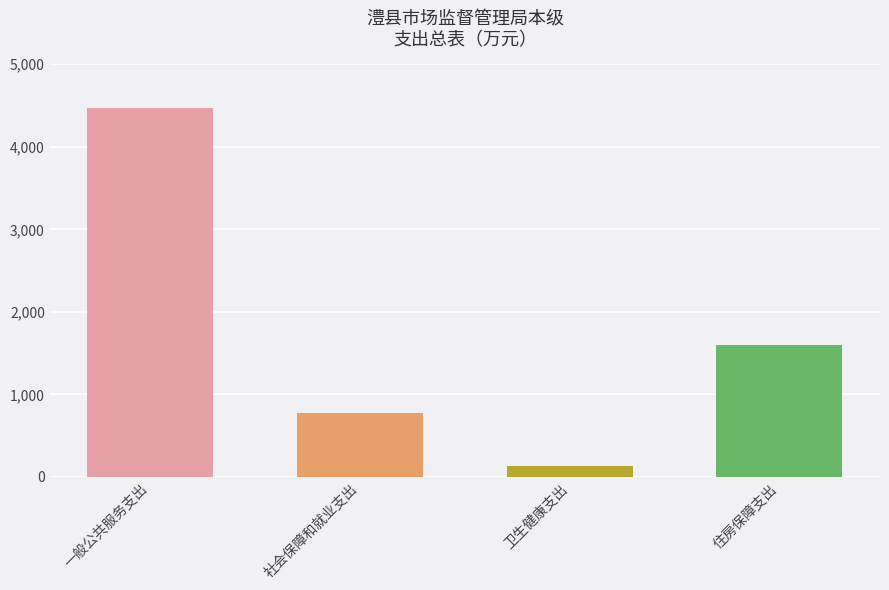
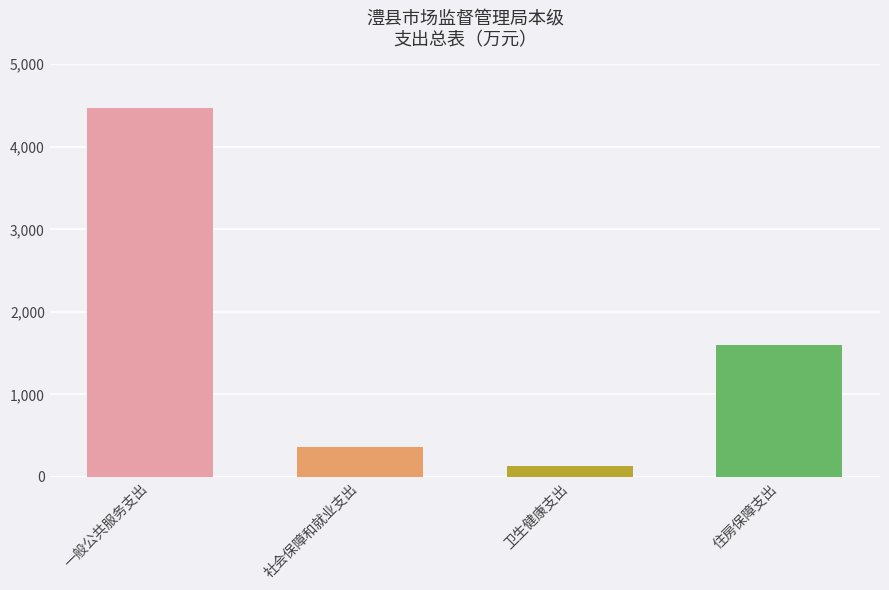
社会保障和就业支出: 800 -> 400
